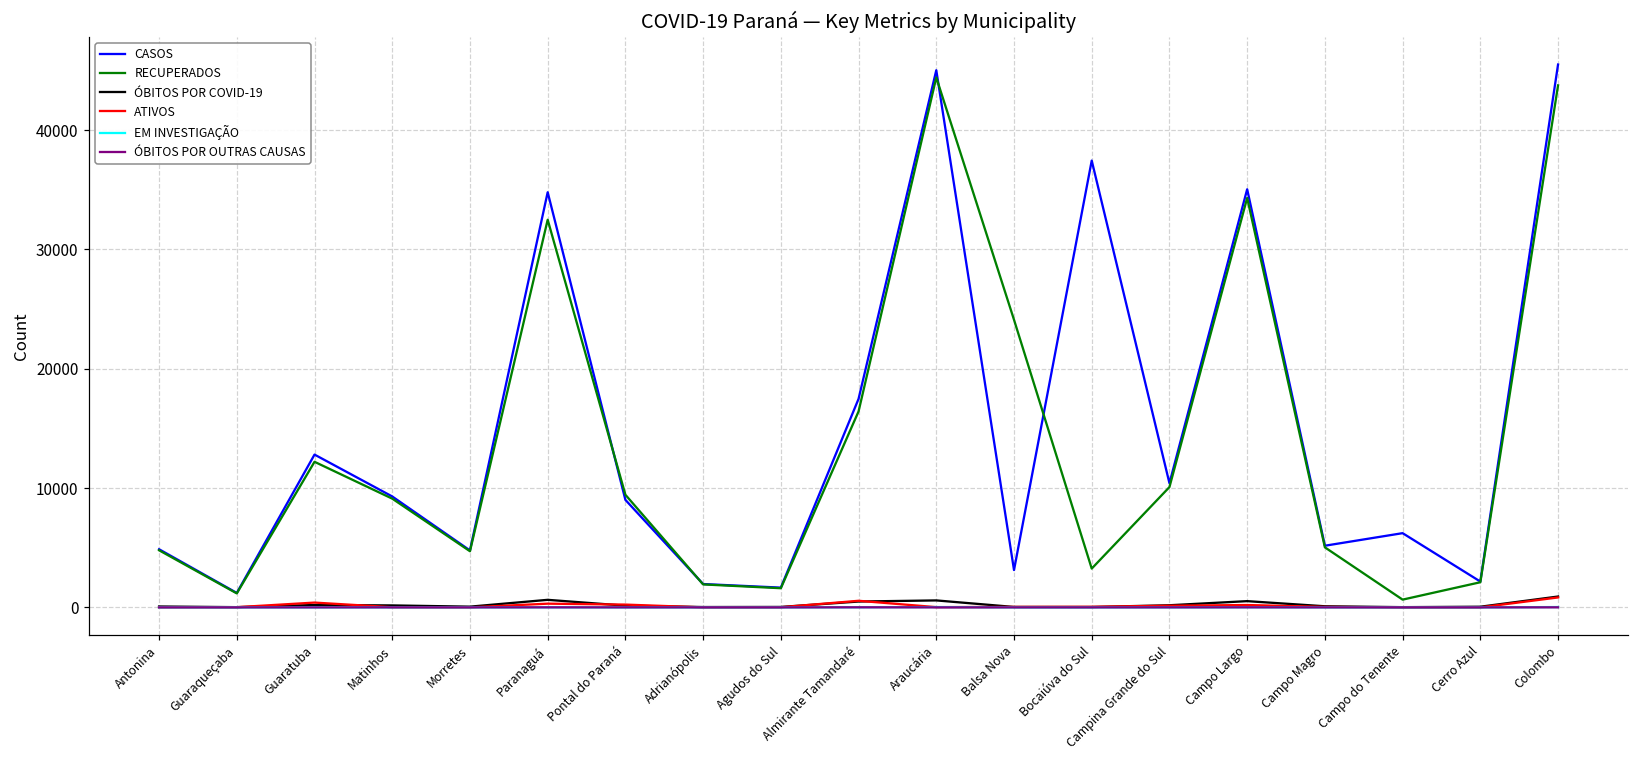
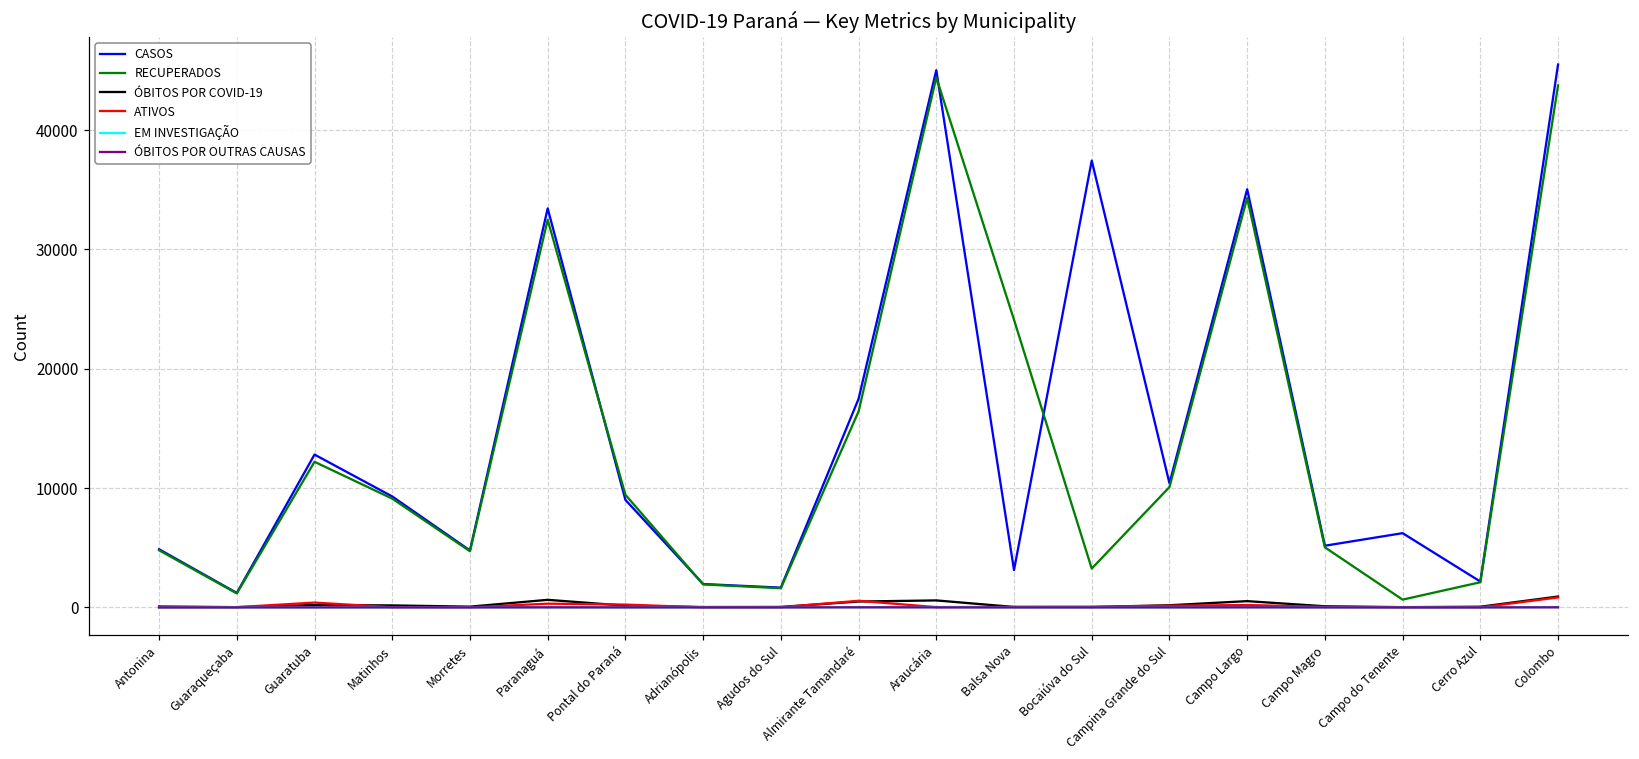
CASOS, Paranaguá: 34800 -> 33400
